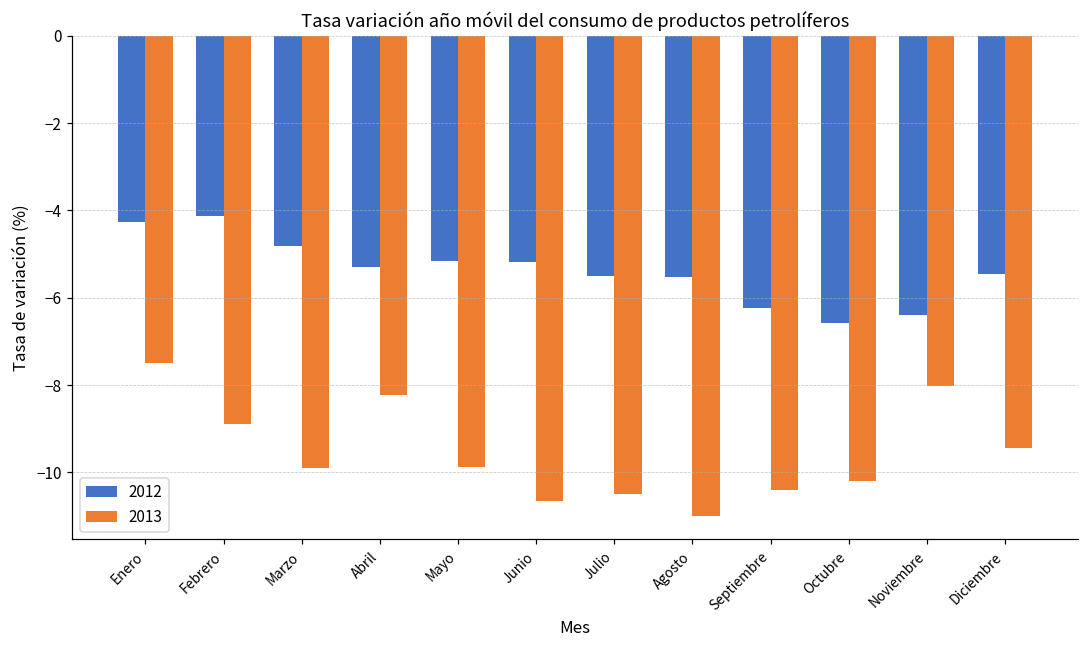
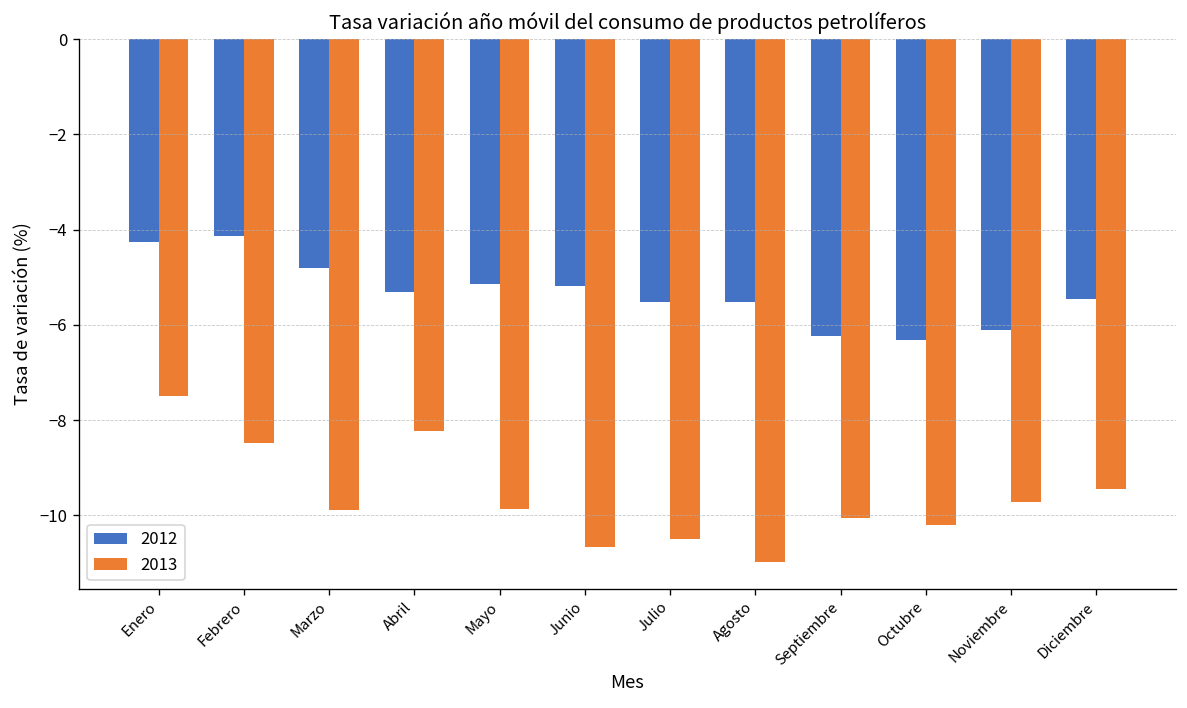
2013, Febrero: -8.9 -> -8.5
2013, Septiembre: -10.4 -> -10.1
2012, Octubre: -6.6 -> -6.3
2012, Noviembre: -6.4 -> -6.1
2013, Noviembre: -8.0 -> -9.7
